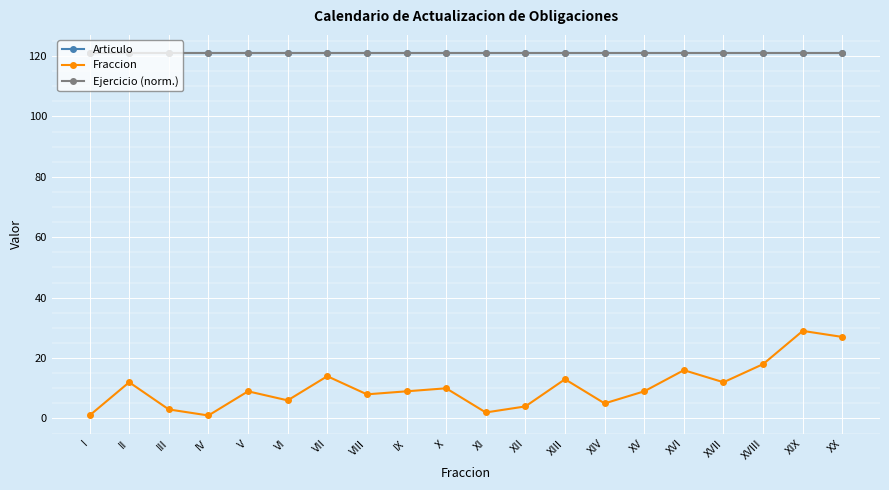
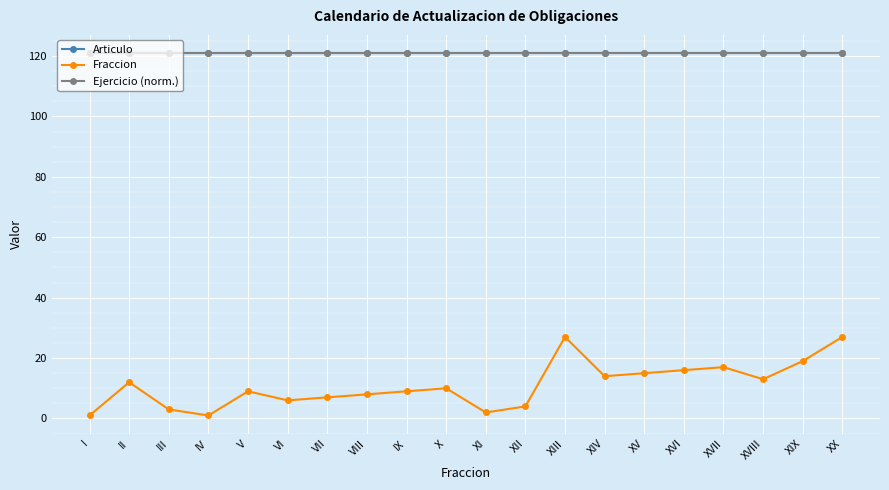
Fraccion, VII: 14 -> 7
Fraccion, XIII: 13 -> 27
Fraccion, XIV: 5 -> 14
Fraccion, XV: 9 -> 15
Fraccion, XVII: 12 -> 17
Fraccion, XVIII: 18 -> 13
Fraccion, XIX: 29 -> 19
